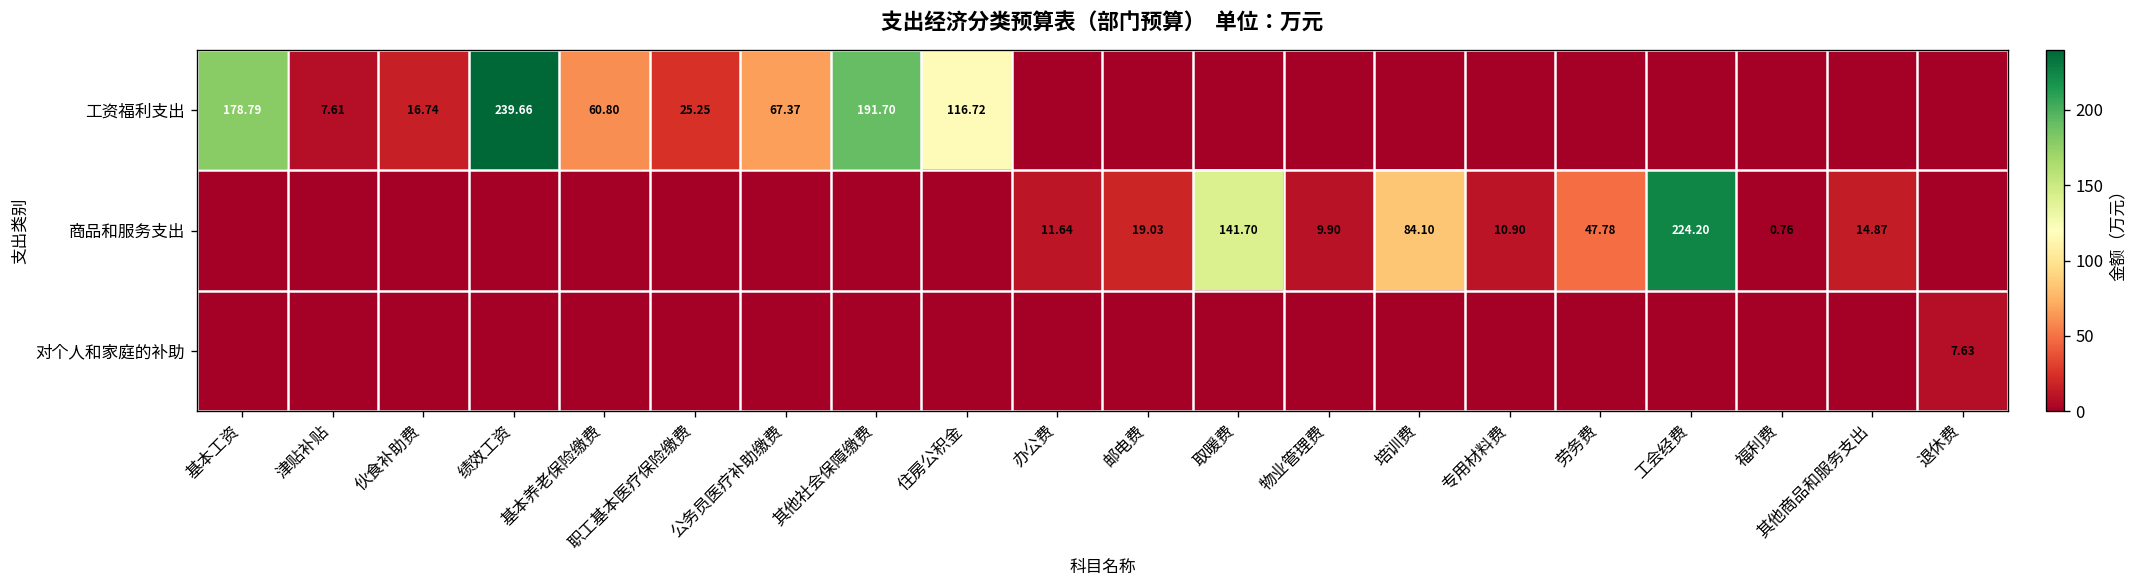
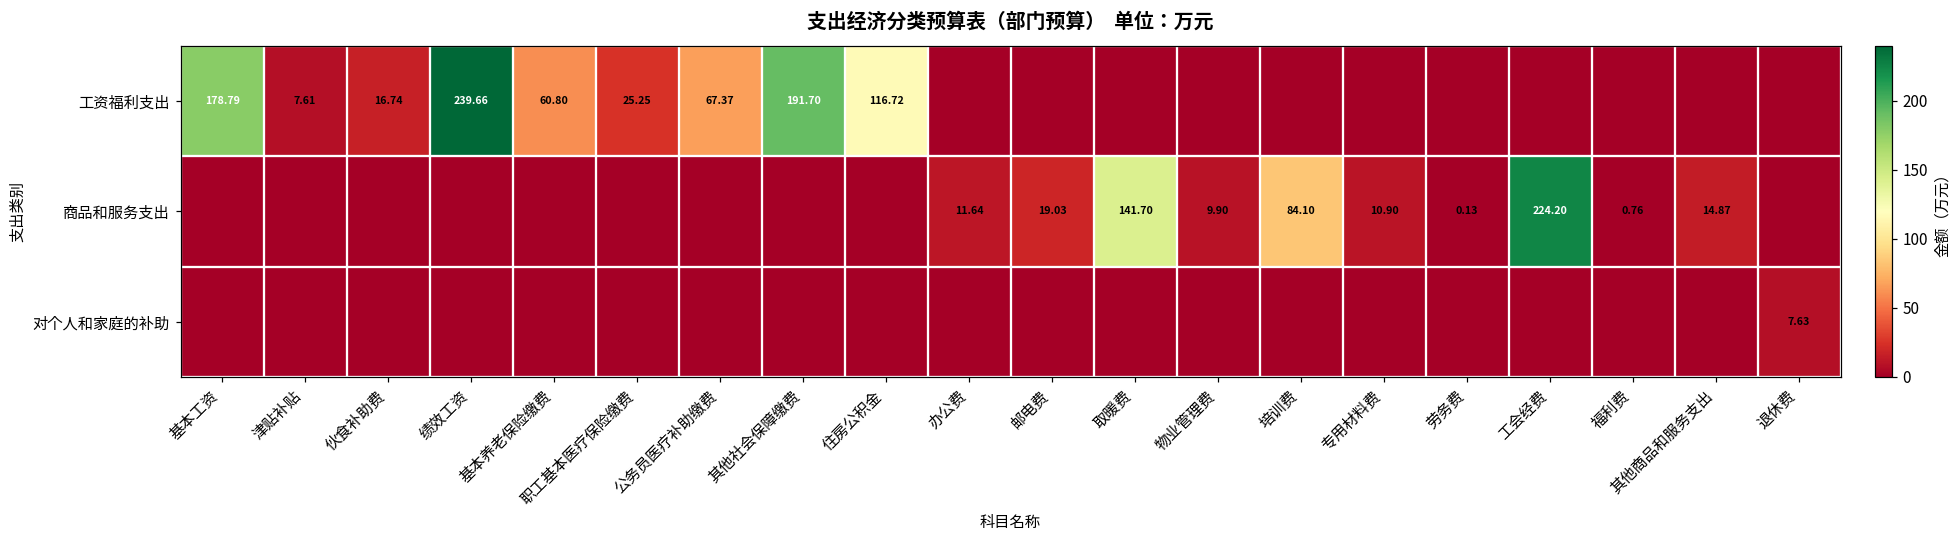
商品和服务支出, 劳务费: 47.78 -> 0.13
